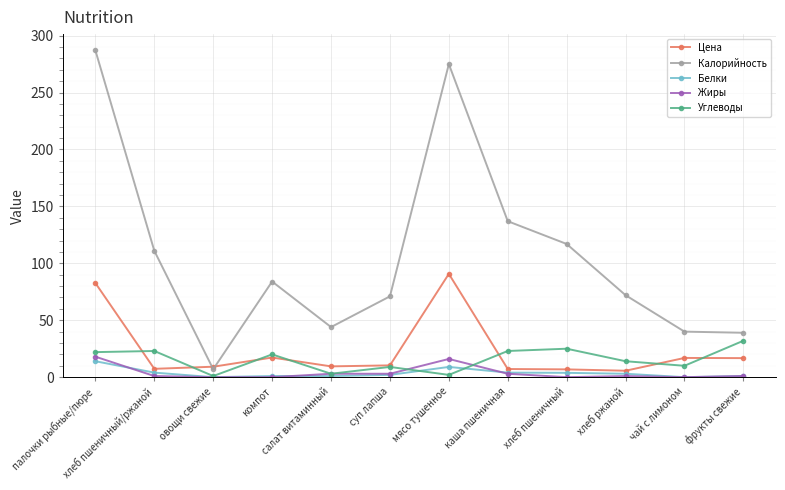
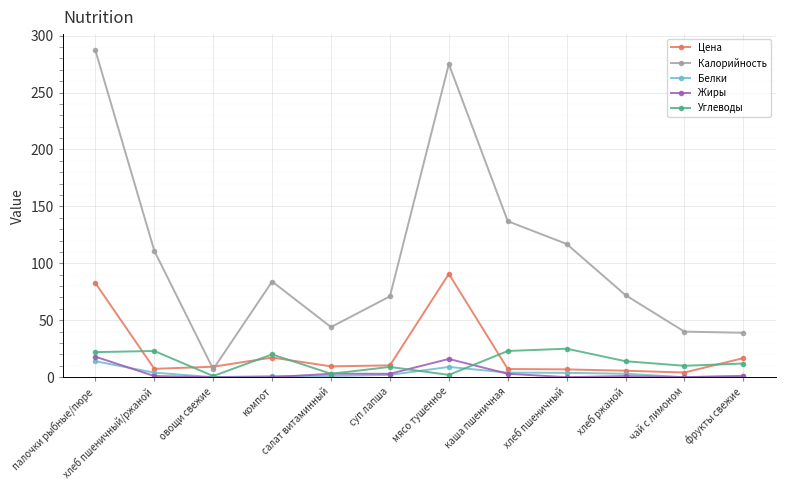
Цена, чай с лимоном: 17 -> 4
Углеводы, фрукты свежие: 32 -> 12
